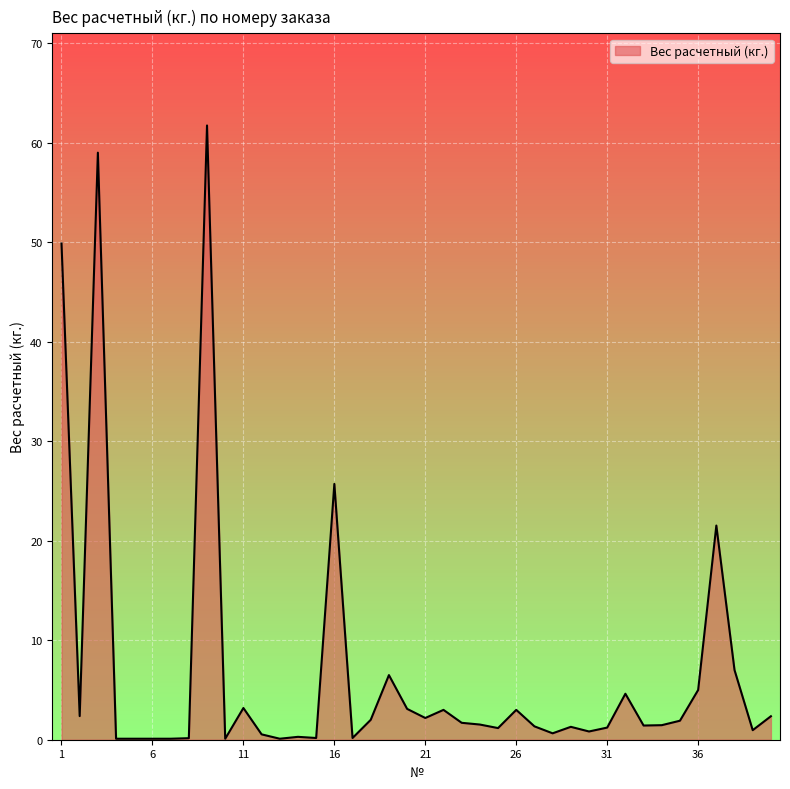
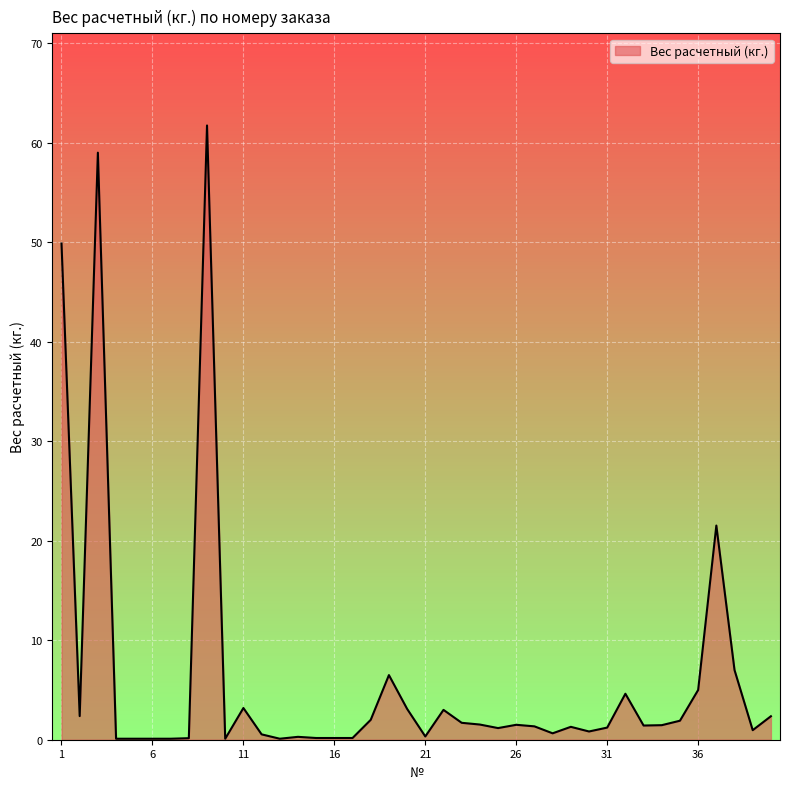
16: 26 -> 0
21: 2 -> 0
26: 3 -> 2
